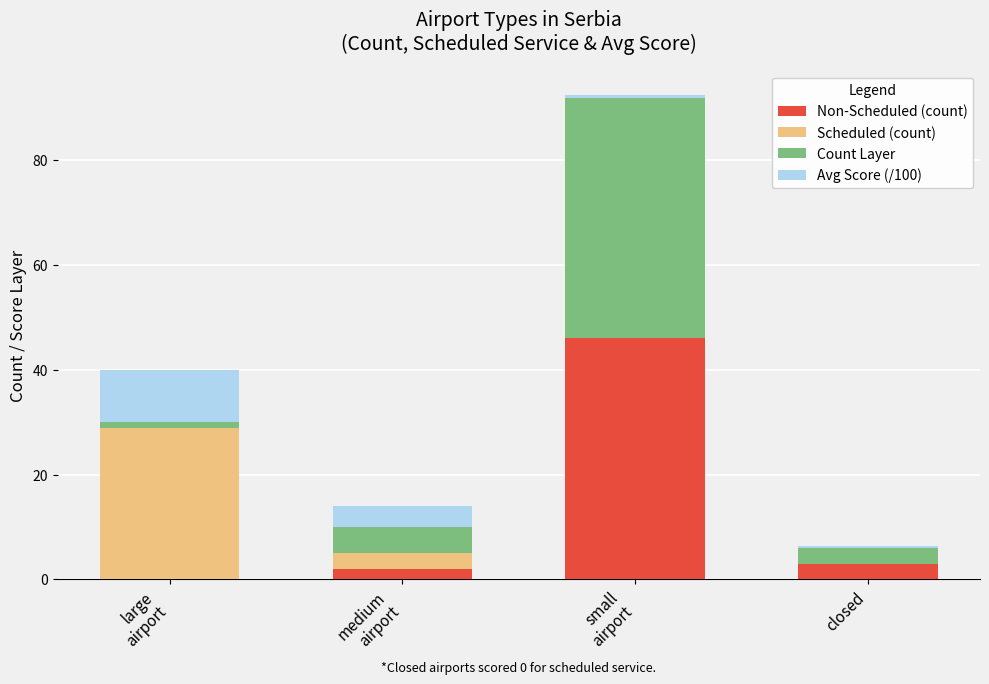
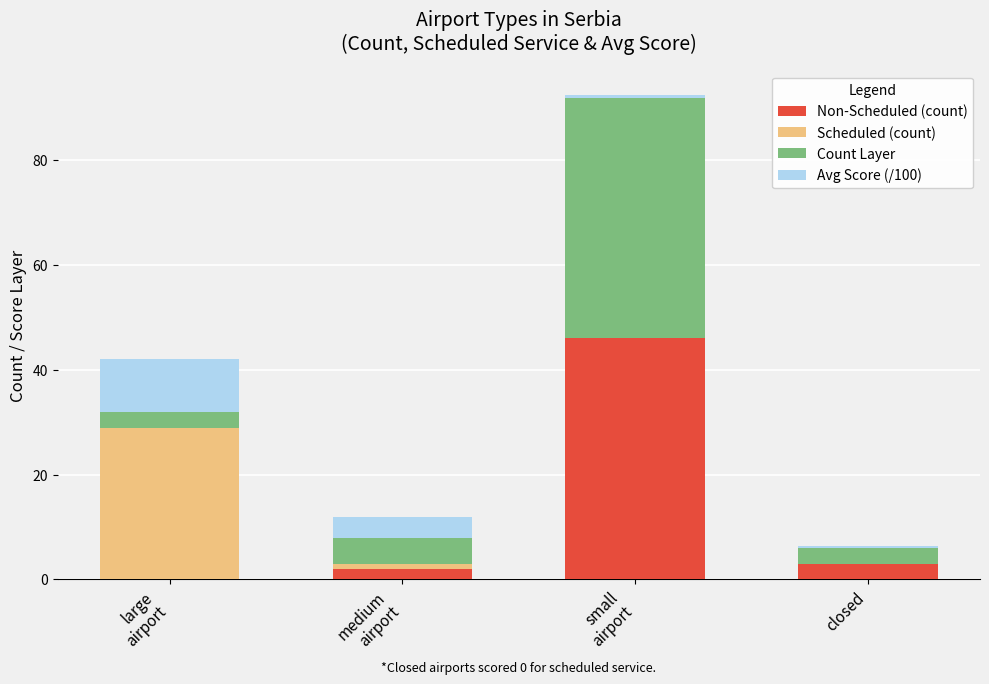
Count Layer, large airport: 1 -> 3
Scheduled (count), medium airport: 3 -> 1
